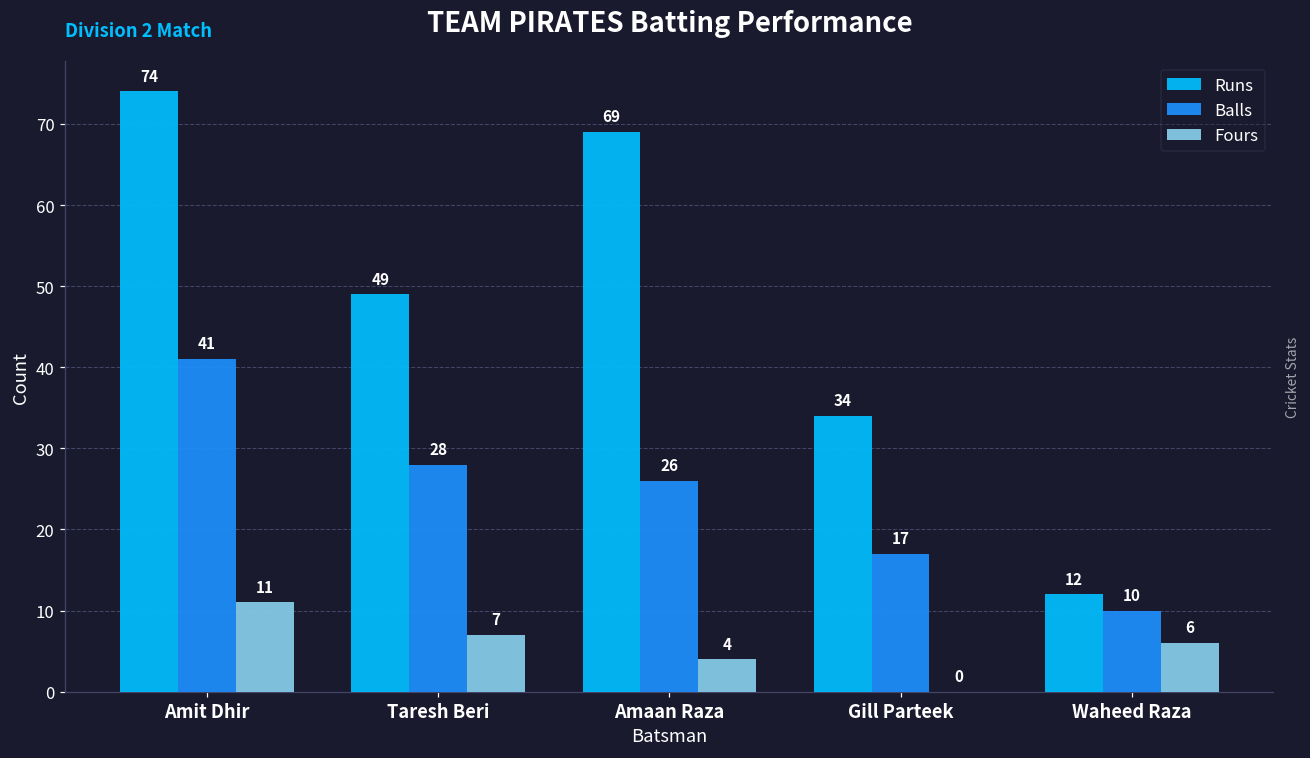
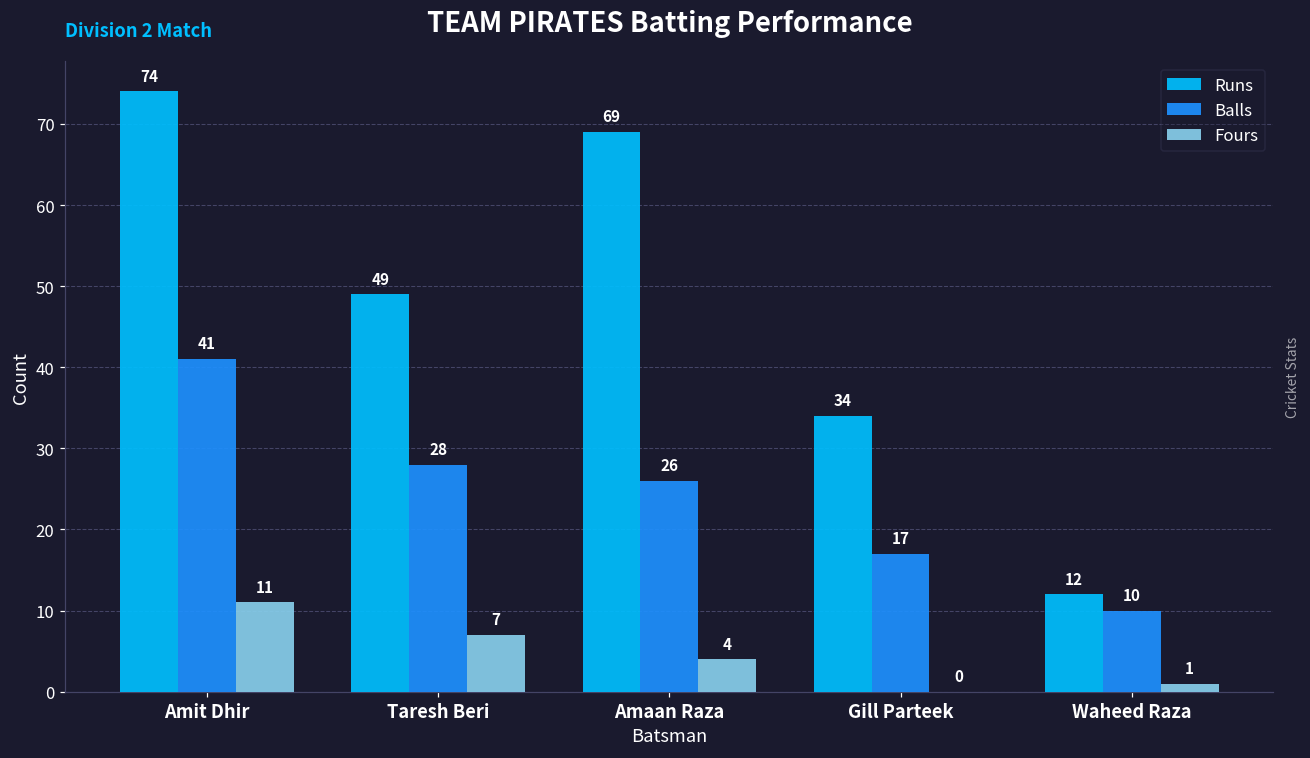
Fours, Waheed Raza: 6 -> 1
